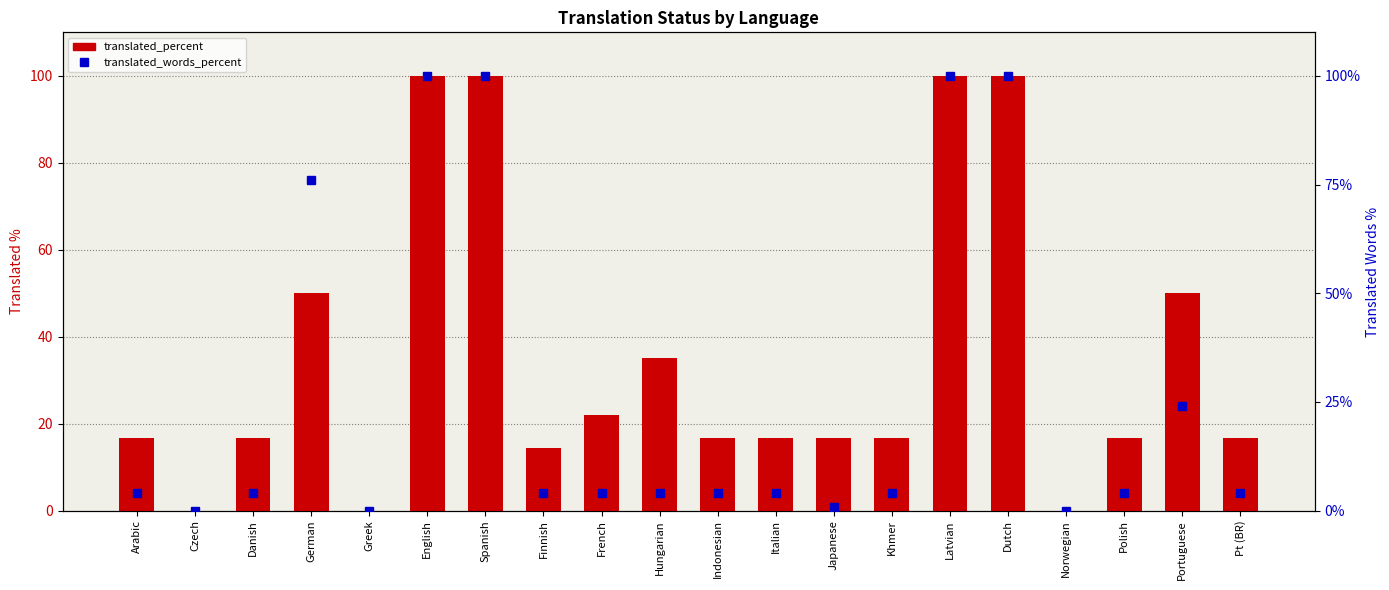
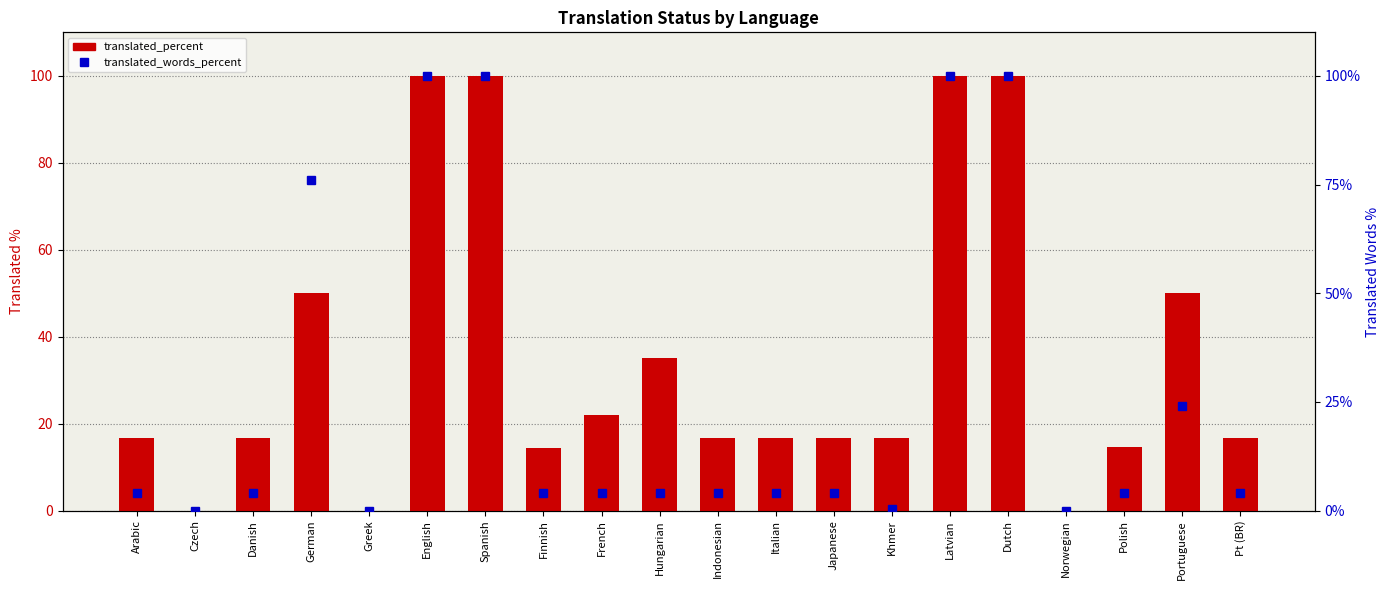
translated_percent, Polish: 17 -> 15
translated_words_percent, Japanese: 1% -> 4%
translated_words_percent, Khmer: 4% -> 0%
